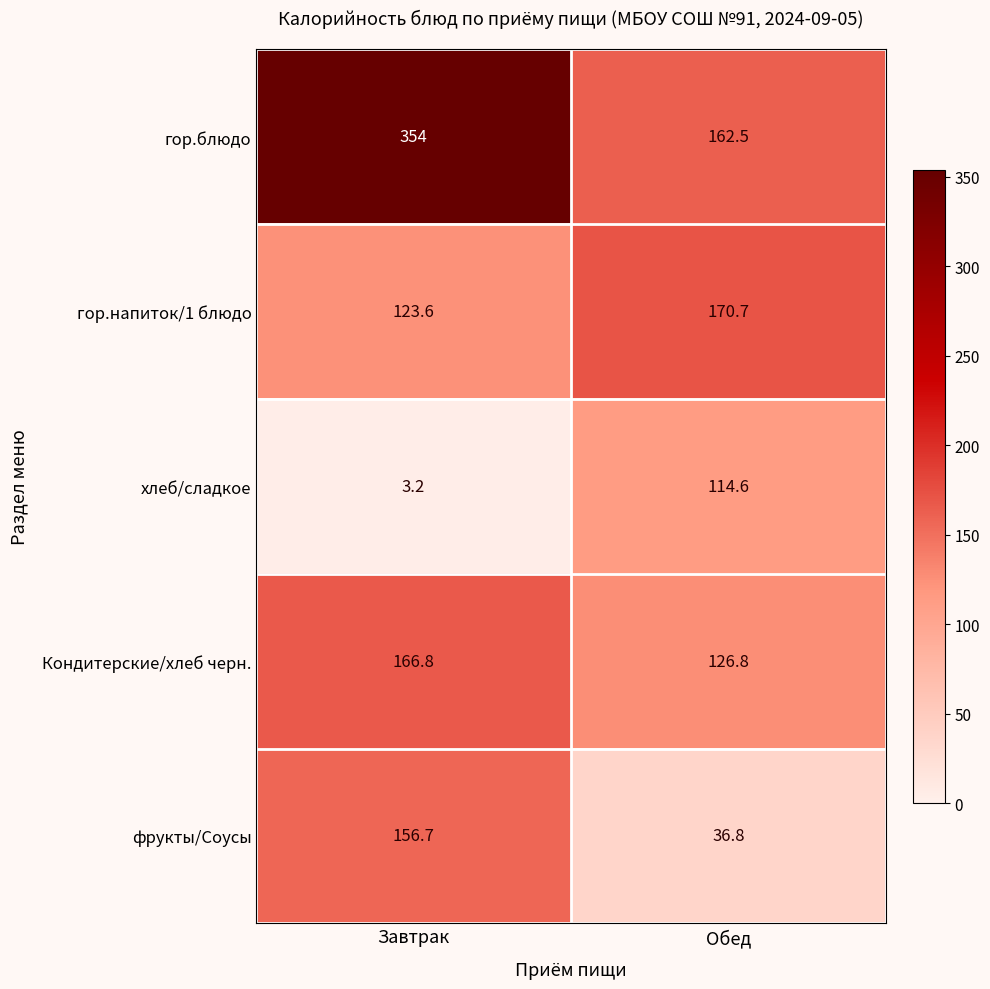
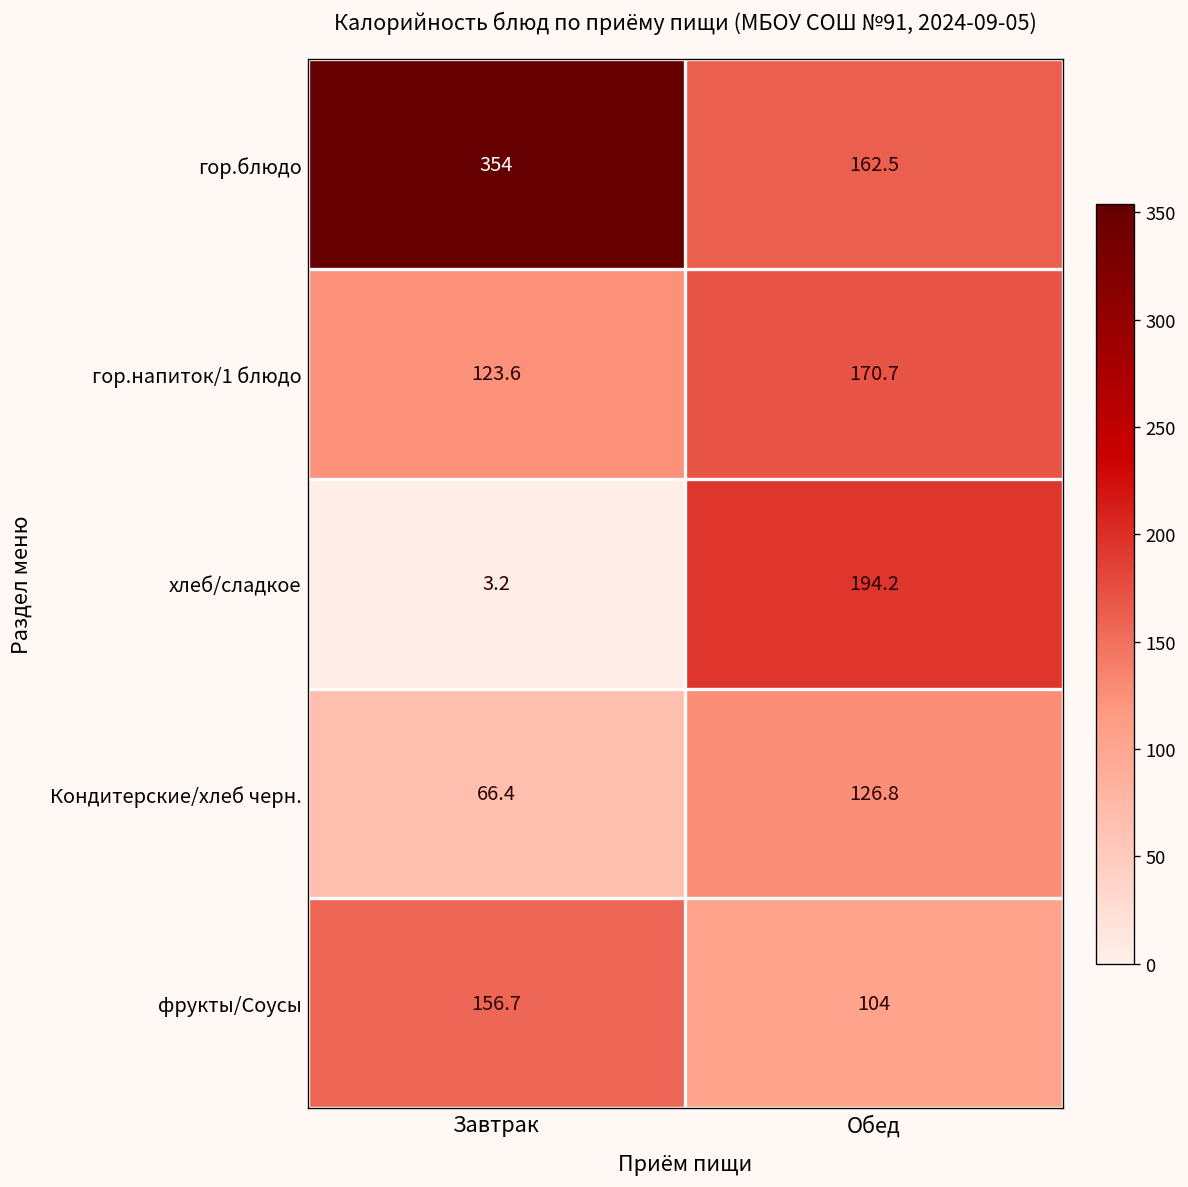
хлеб/сладкое, Обед: 114.6 -> 194.2
Кондитерские/хлеб черн., Завтрак: 166.8 -> 66.4
фрукты/Соусы, Обед: 36.8 -> 104
